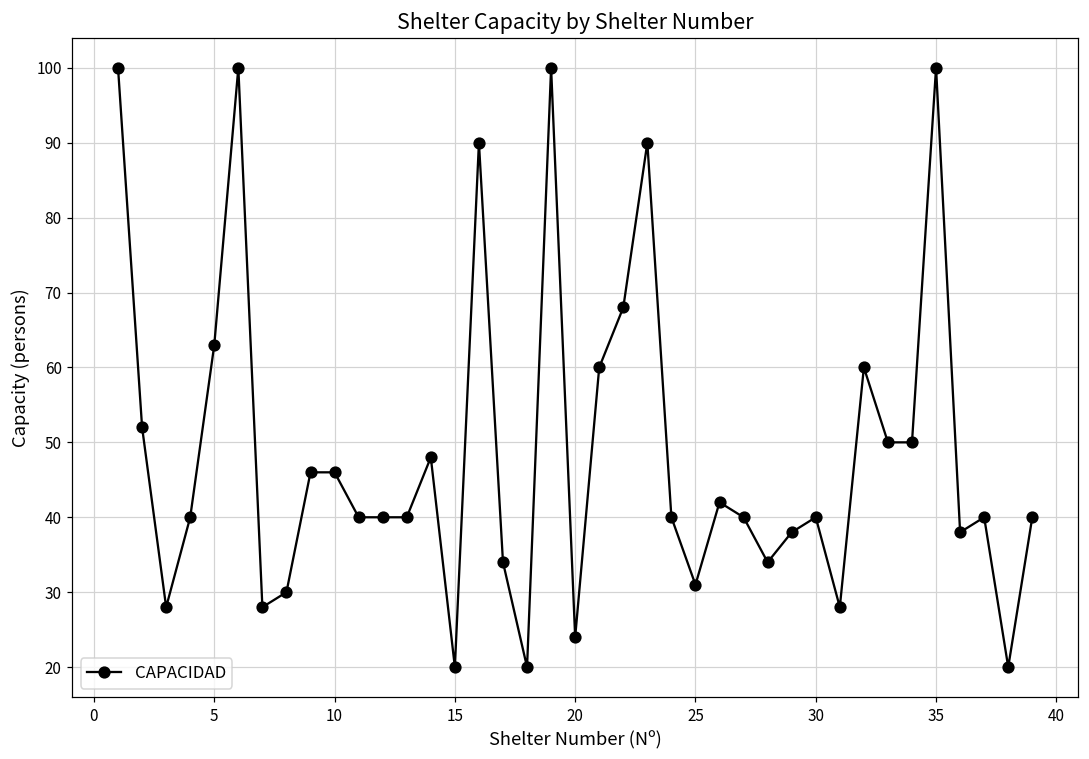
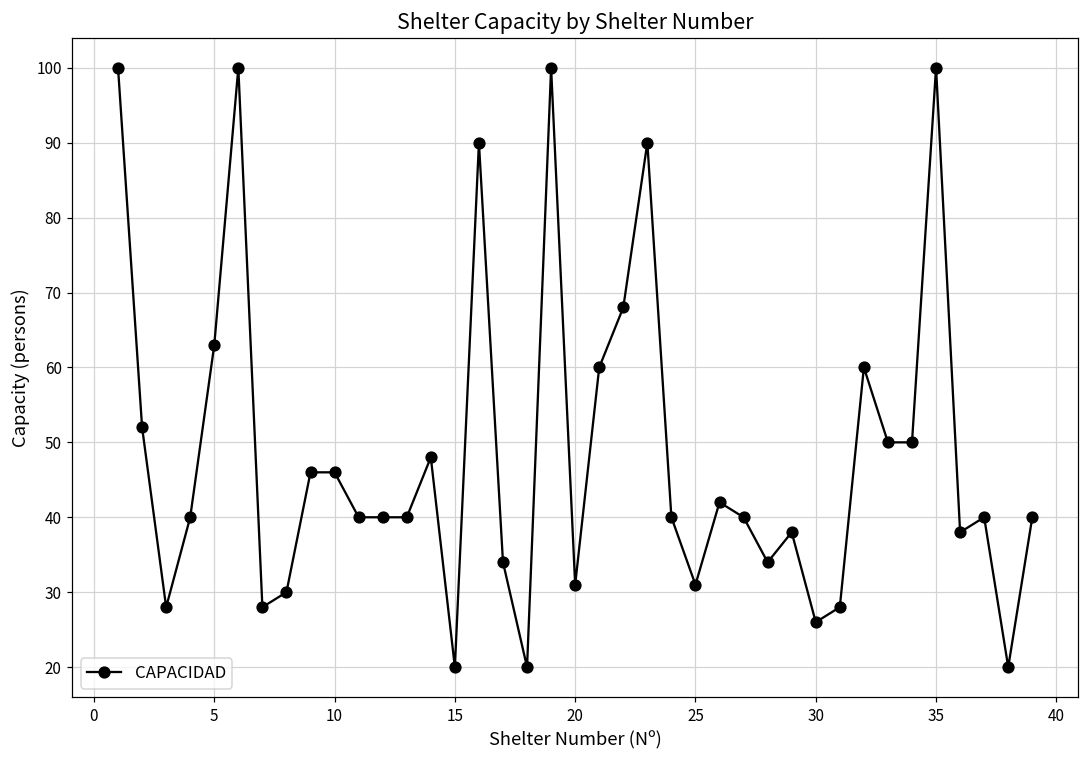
20: 24 -> 31
30: 40 -> 26
